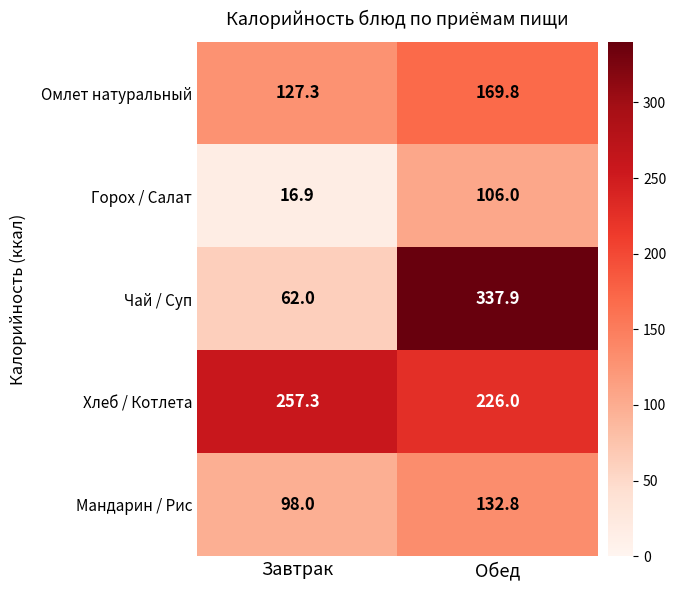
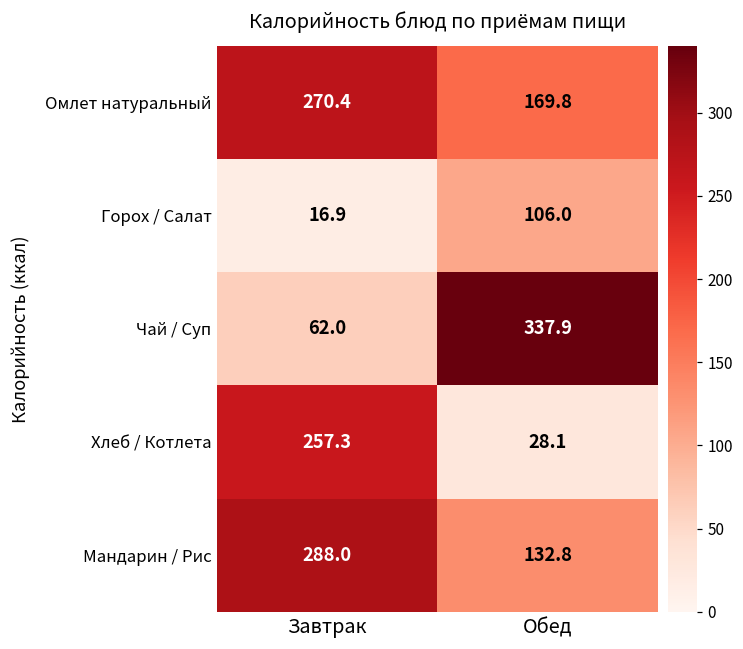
Омлет натуральный, Завтрак: 127.3 -> 270.4
Хлеб / Котлета, Обед: 226.0 -> 28.1
Мандарин / Рис, Завтрак: 98.0 -> 288.0
